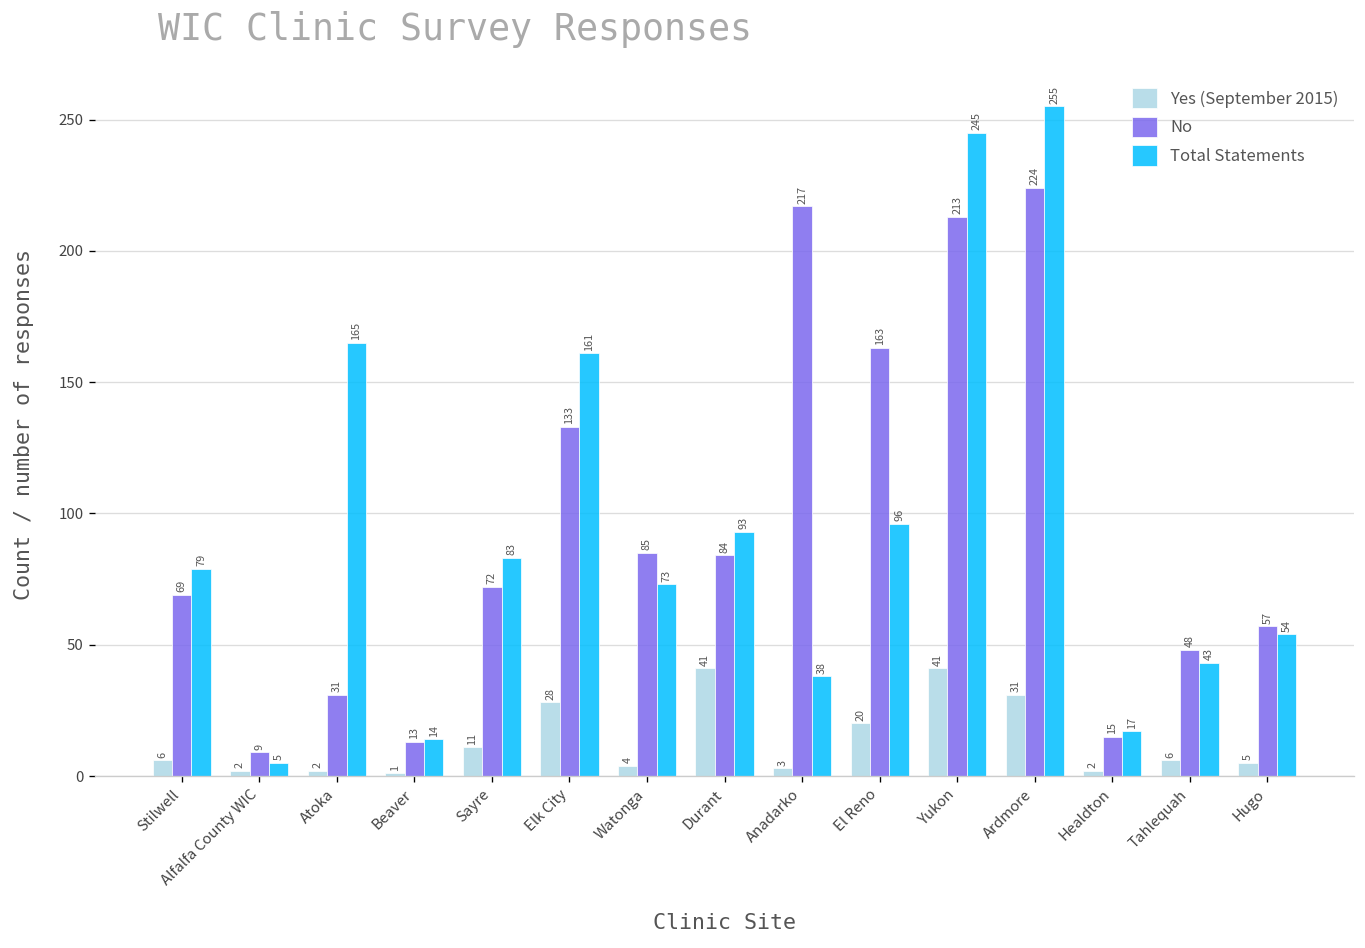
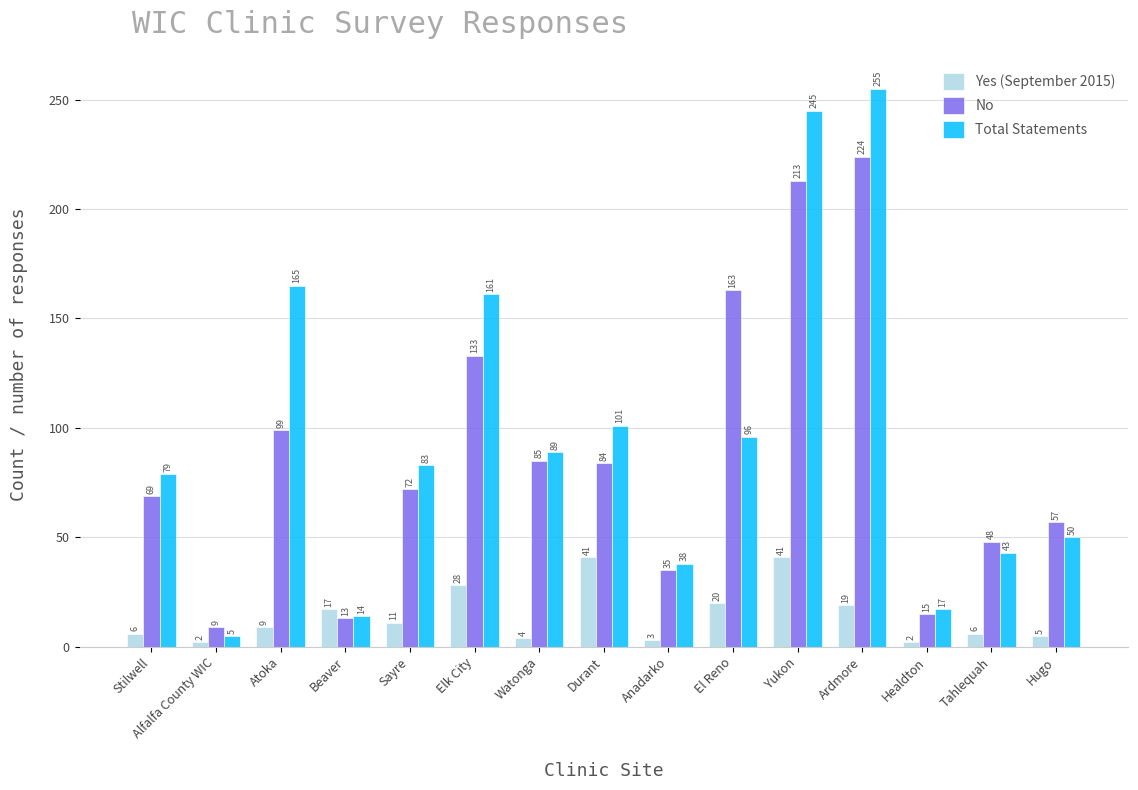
Yes (September 2015), Atoka: 2 -> 9
No, Atoka: 31 -> 99
Yes (September 2015), Beaver: 1 -> 17
Total Statements, Watonga: 73 -> 89
Total Statements, Durant: 93 -> 101
No, Anadarko: 217 -> 35
Yes (September 2015), Ardmore: 31 -> 19
Total Statements, Hugo: 54 -> 50
